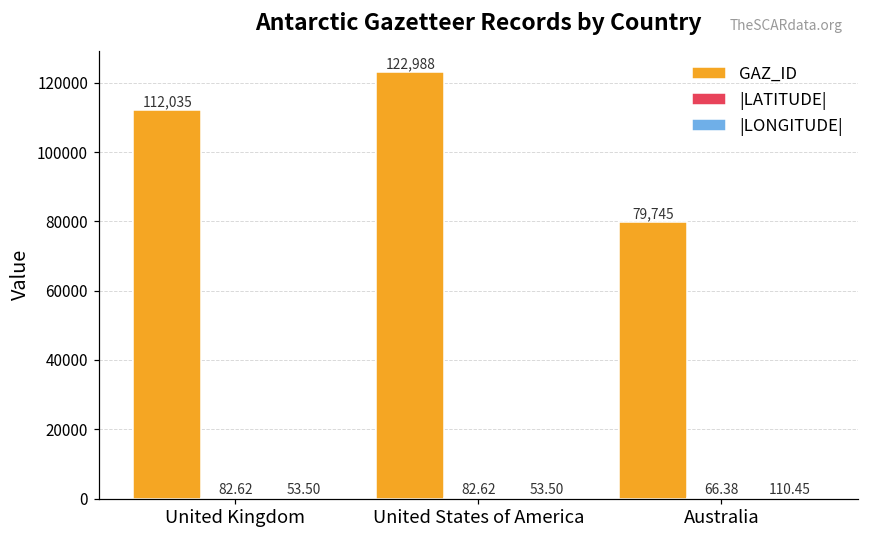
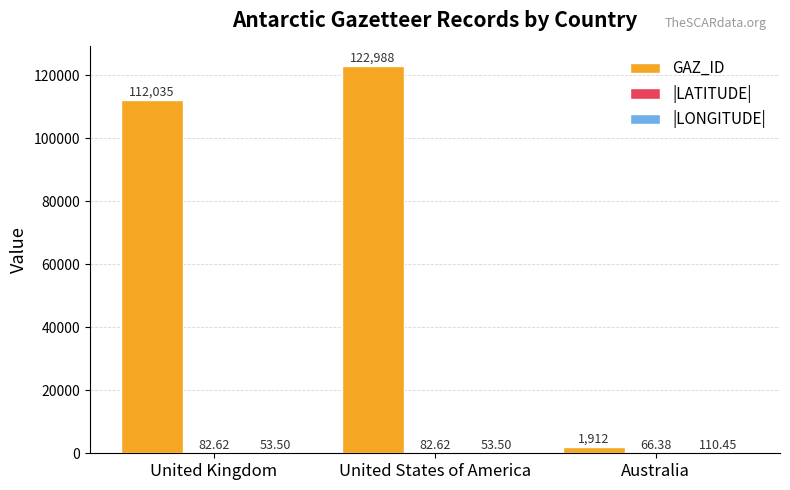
GAZ_ID, Australia: 79,745 -> 1,912
